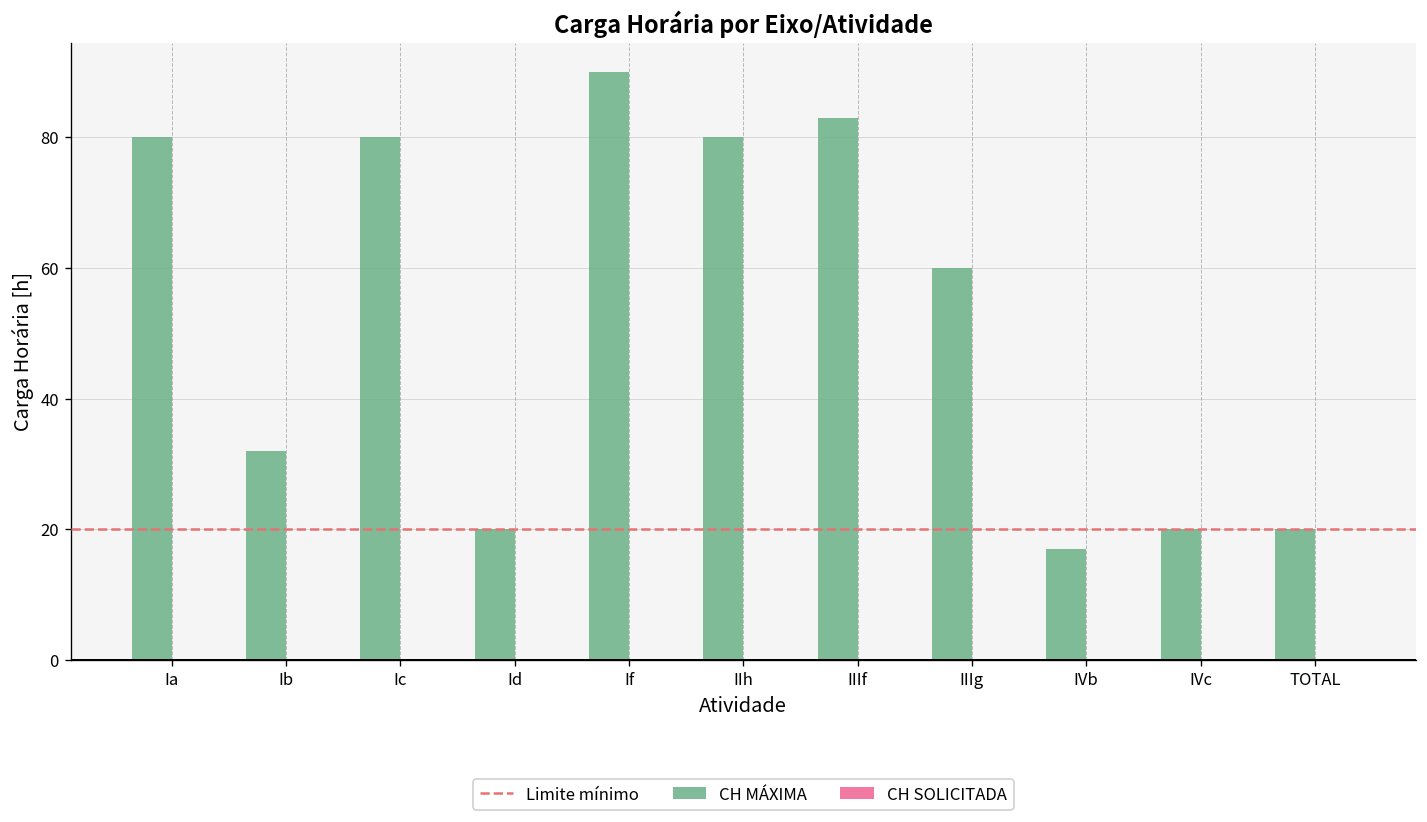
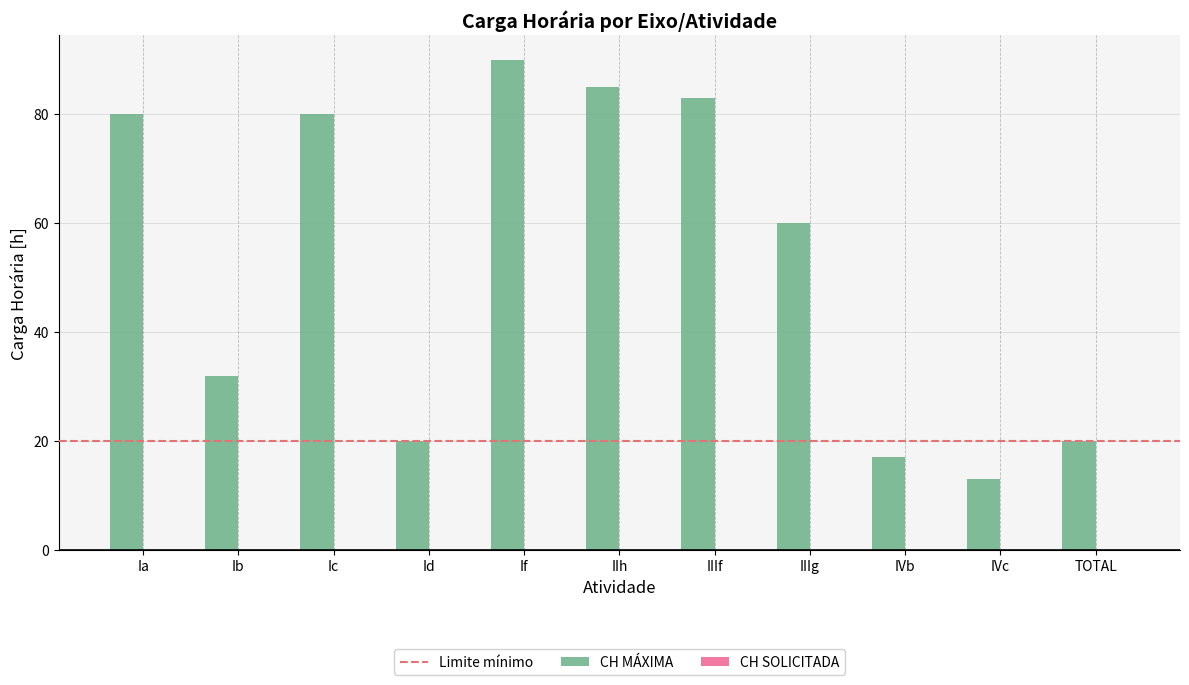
CH MÁXIMA, IIh: 80 -> 85
CH MÁXIMA, IVc: 20 -> 13
